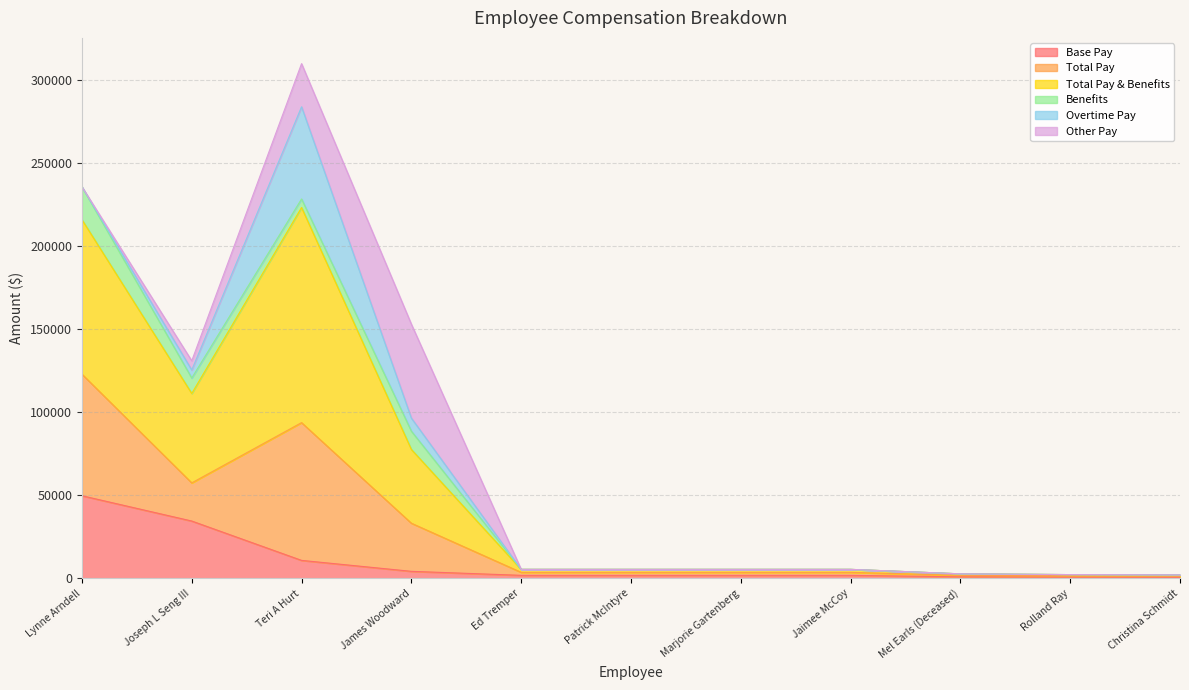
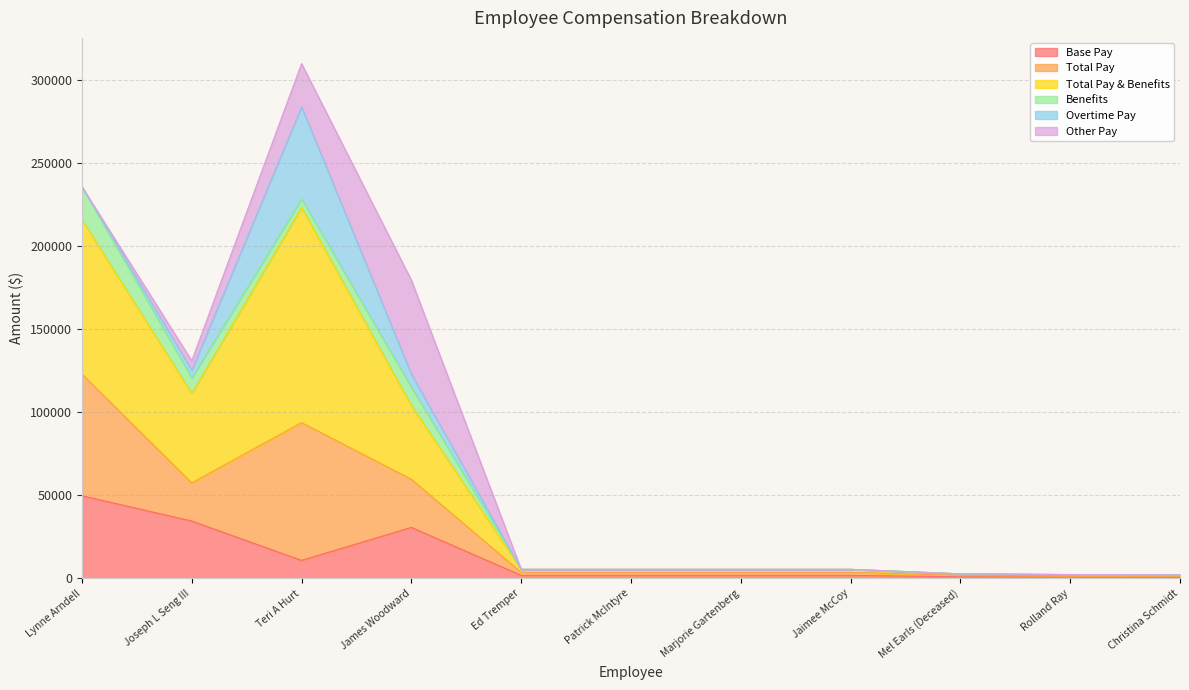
Base Pay, James Woodward: 4000 -> 31000
